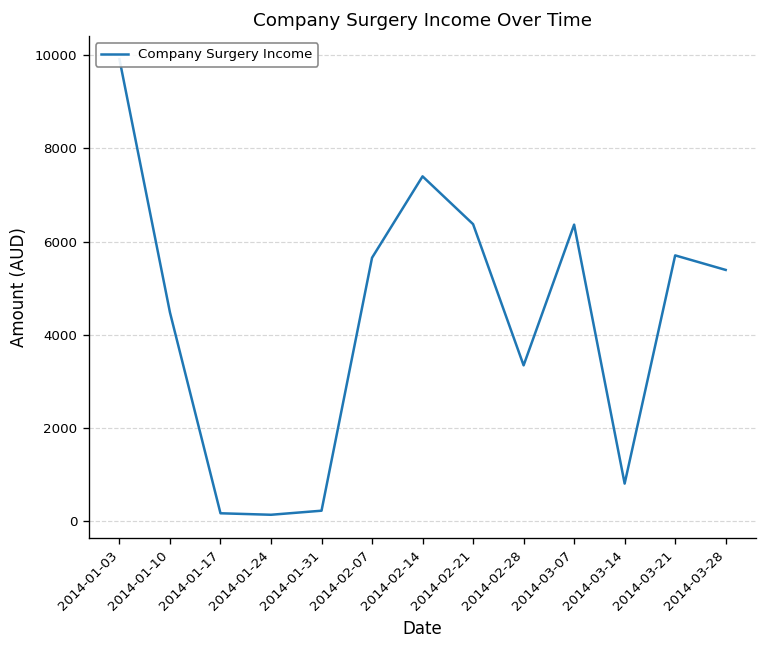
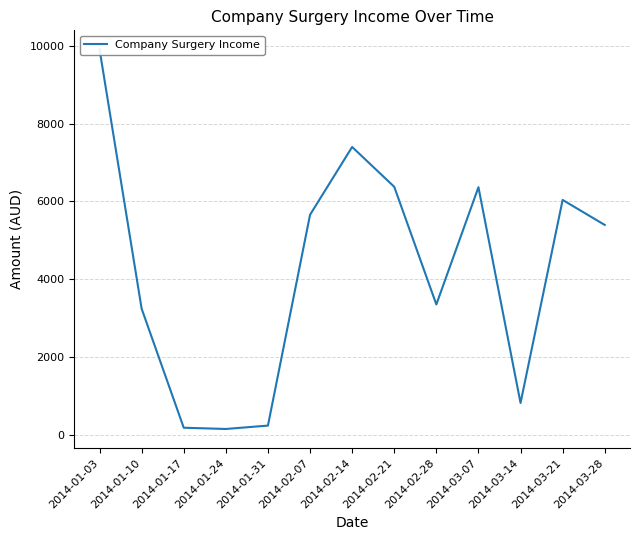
2014-01-10: 4500 -> 3200
2014-03-21: 5700 -> 6000
